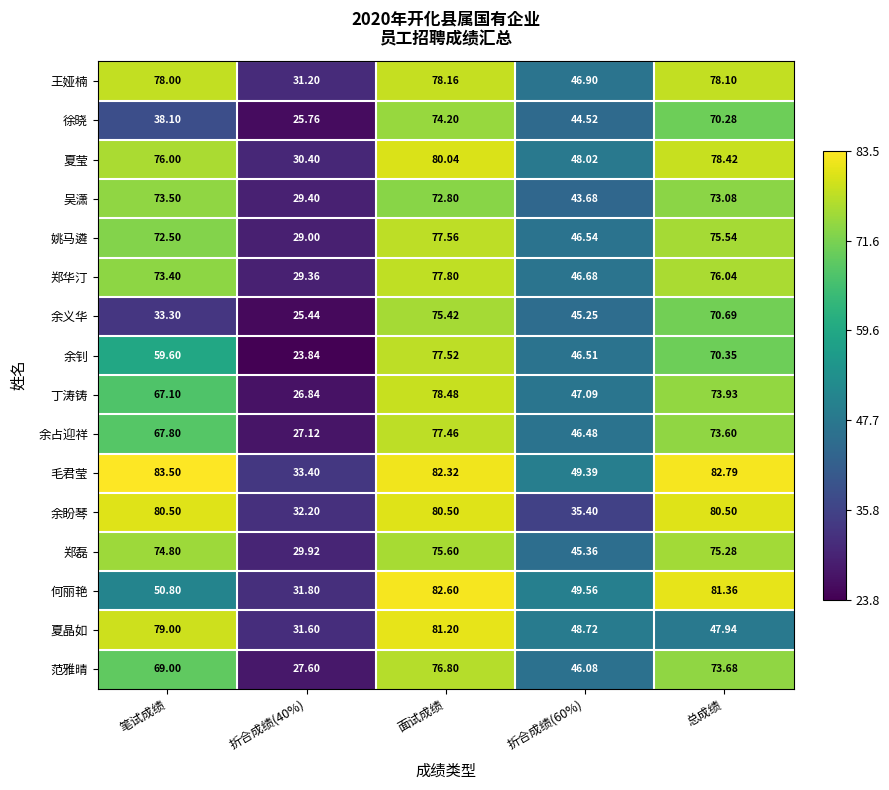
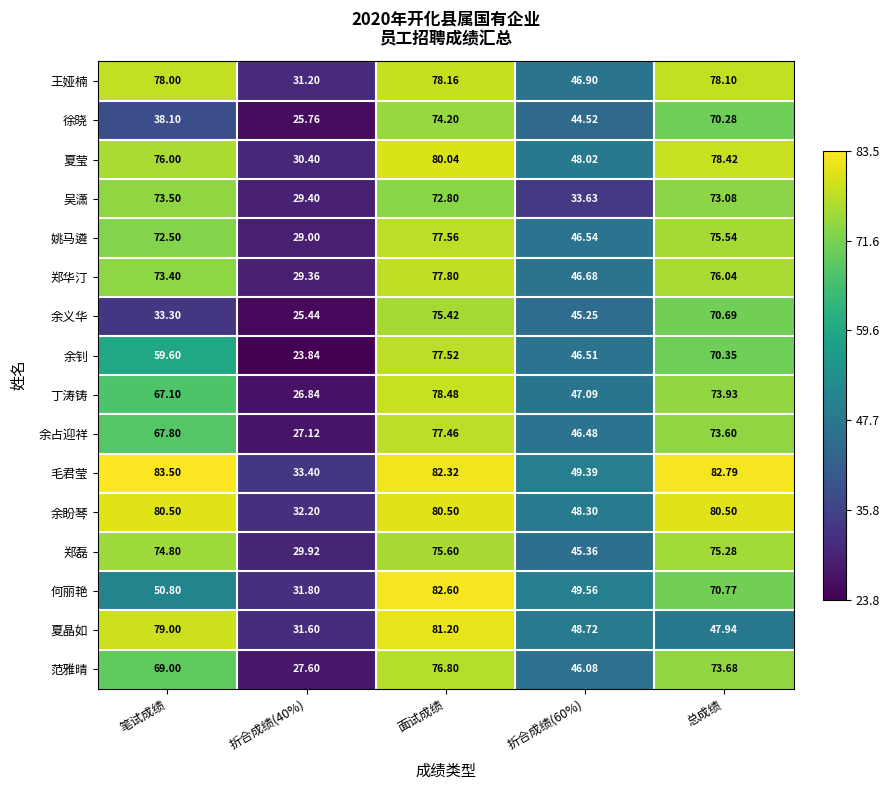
吴潇, 折合成绩(60%): 43.68 -> 33.63
余盼琴, 折合成绩(60%): 35.40 -> 48.30
何丽艳, 总成绩: 81.36 -> 70.77
